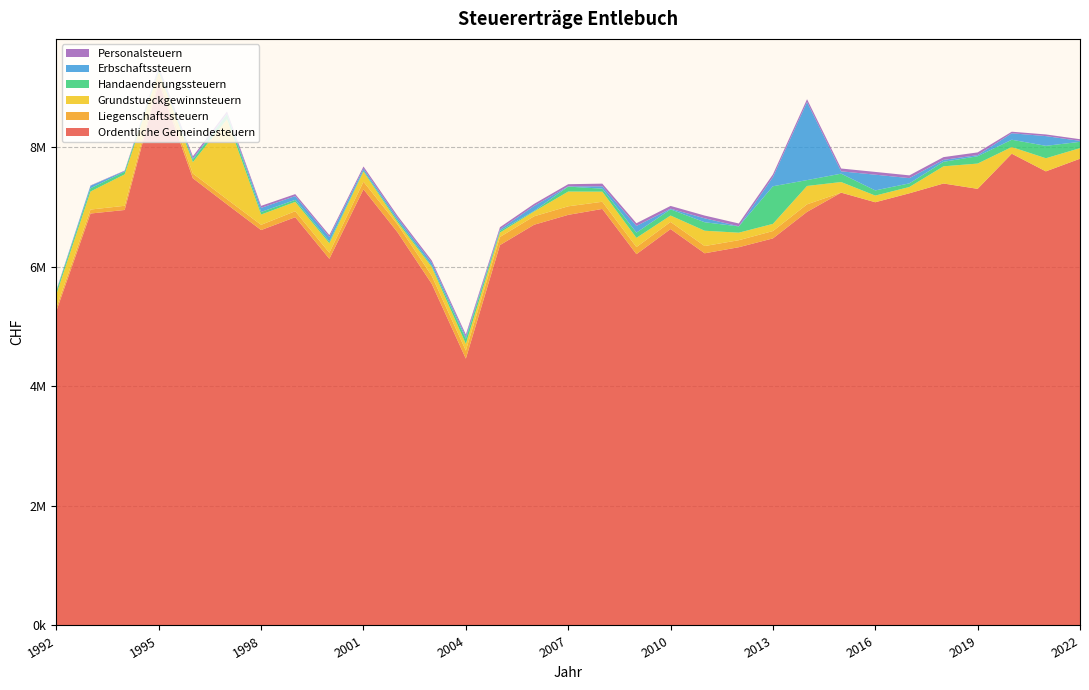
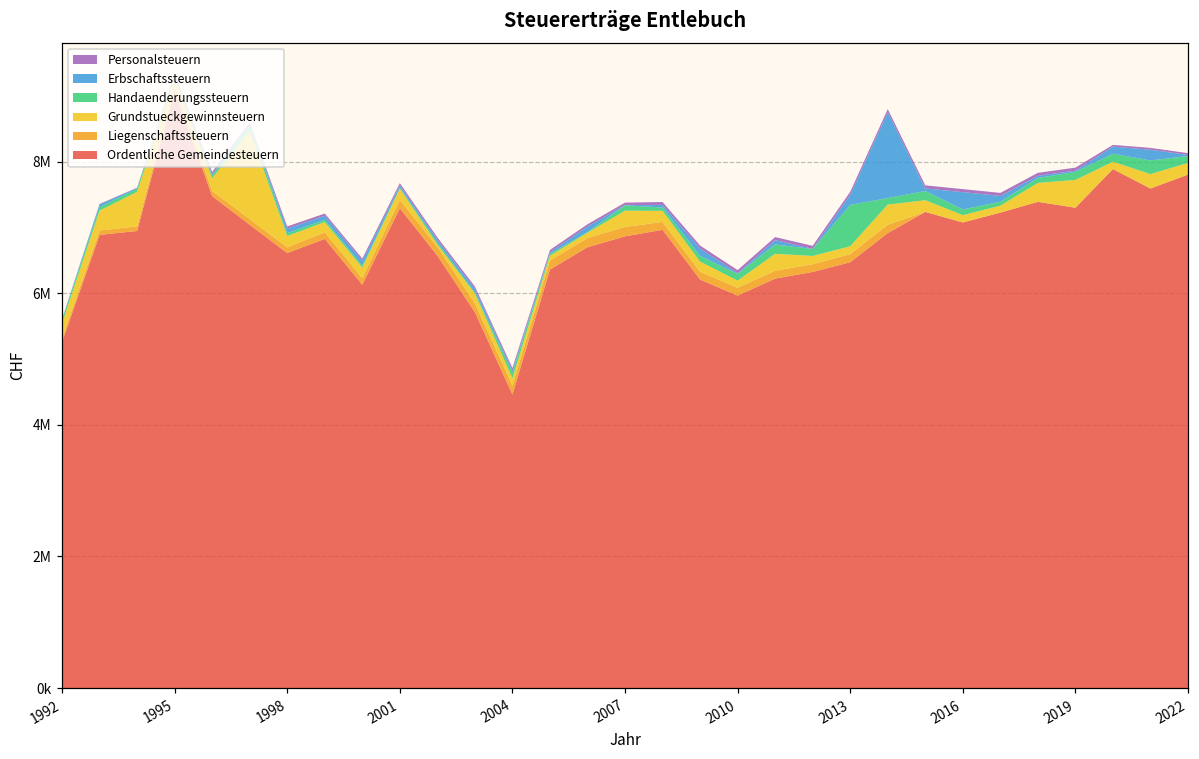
Ordentliche Gemeindesteuern, 2010: 6600000 -> 6000000
